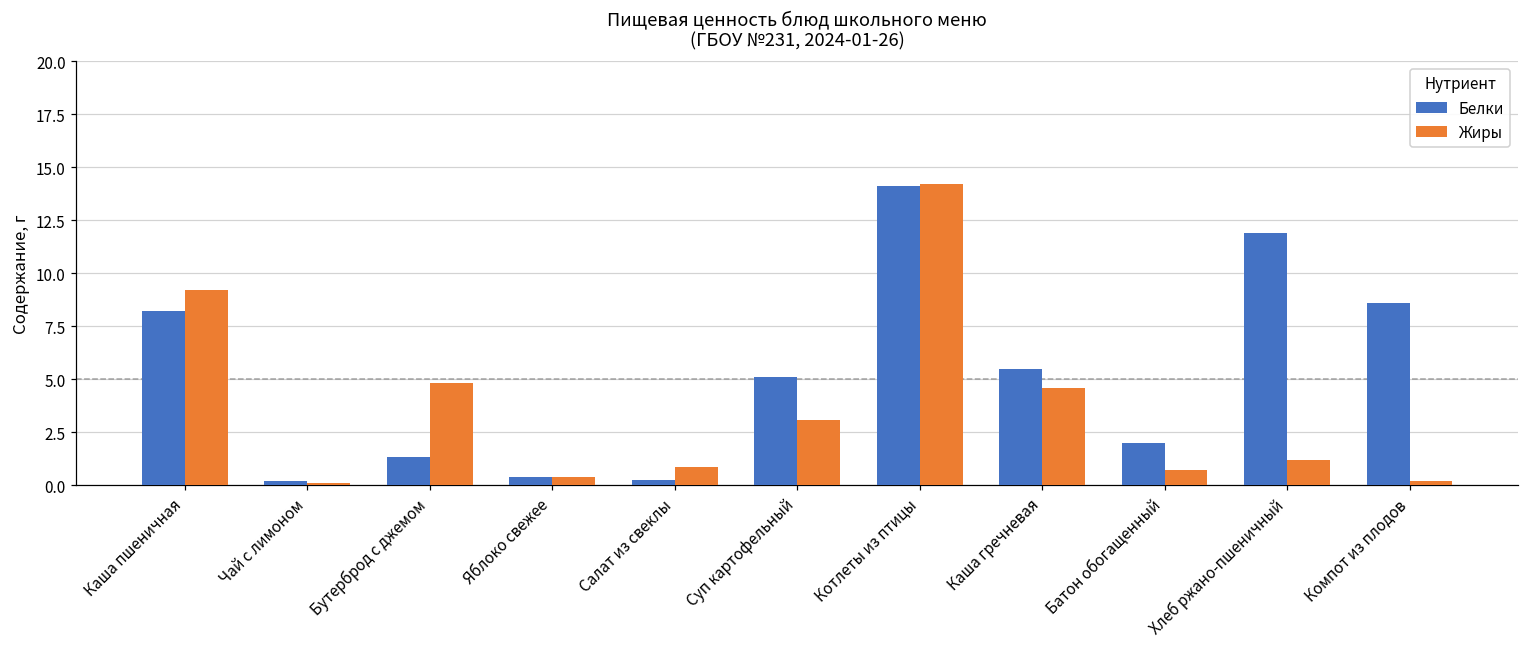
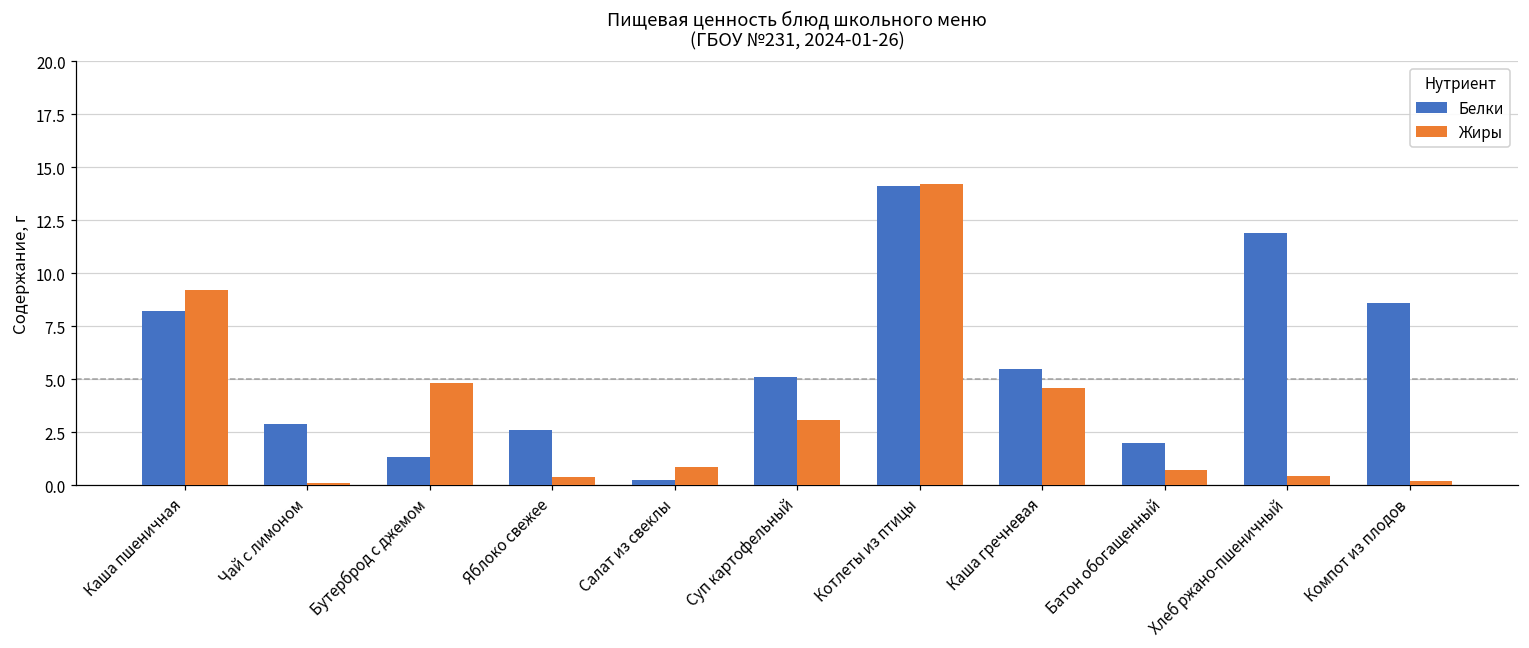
Белки, Чай с лимоном: 0.2 -> 2.9
Белки, Яблоко свежее: 0.4 -> 2.6
Жиры, Хлеб ржано-пшеничный: 1.2 -> 0.4
